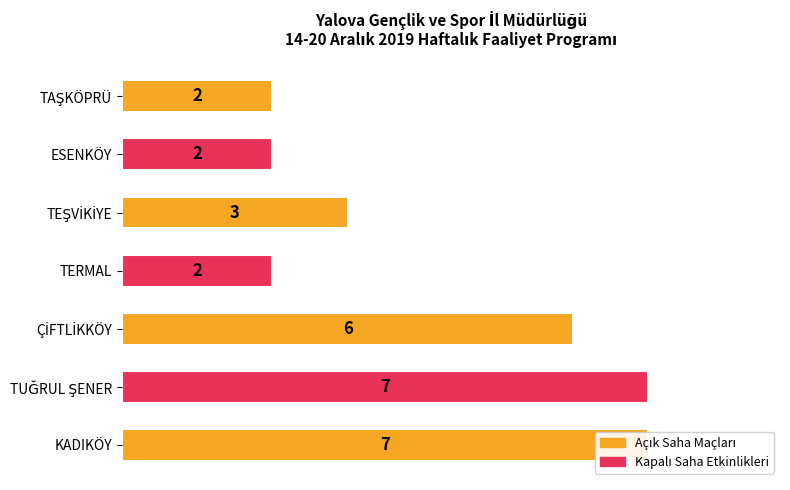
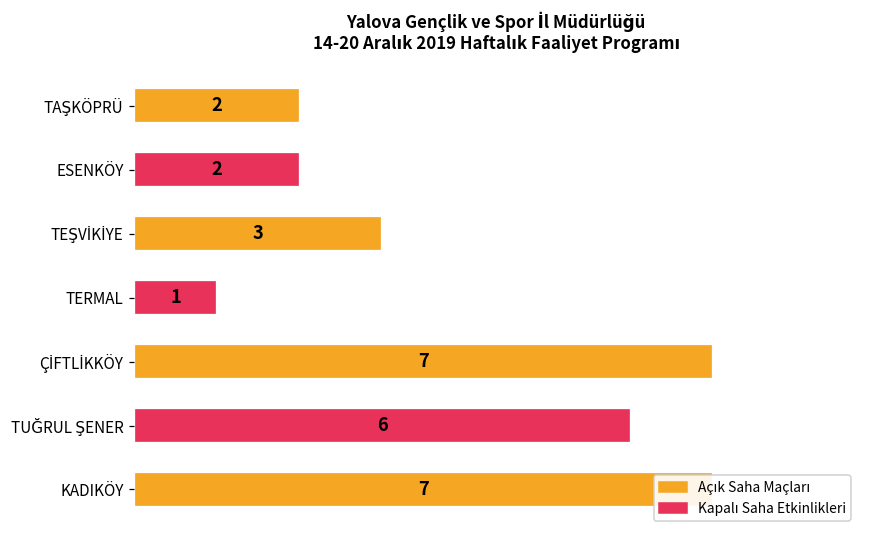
TERMAL: 2 -> 1
ÇİFTLİKKÖY: 6 -> 7
TUĞRUL ŞENER: 7 -> 6
